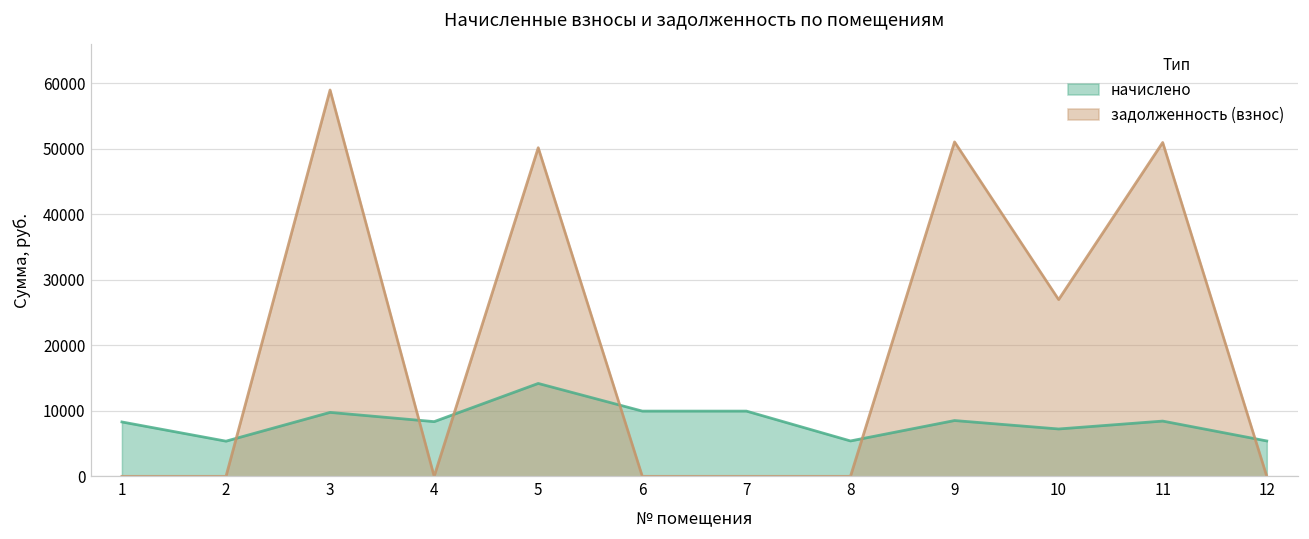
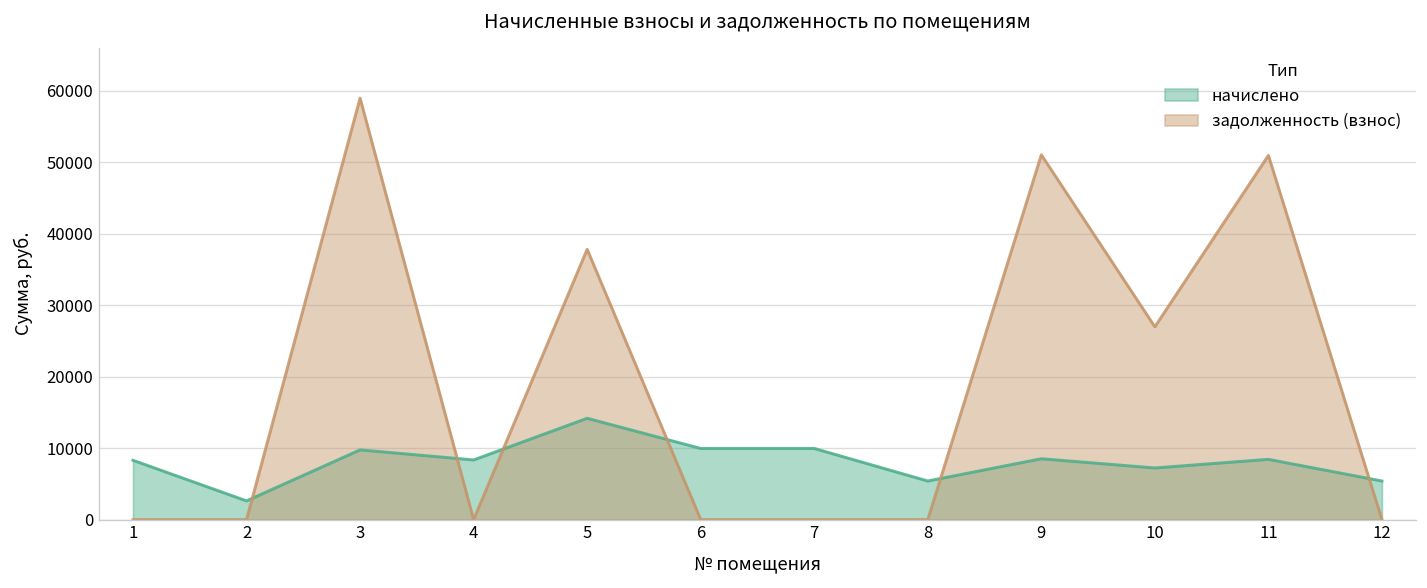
начислено, 2: 5000 -> 3000
задолженность (взнос), 5: 50000 -> 38000
